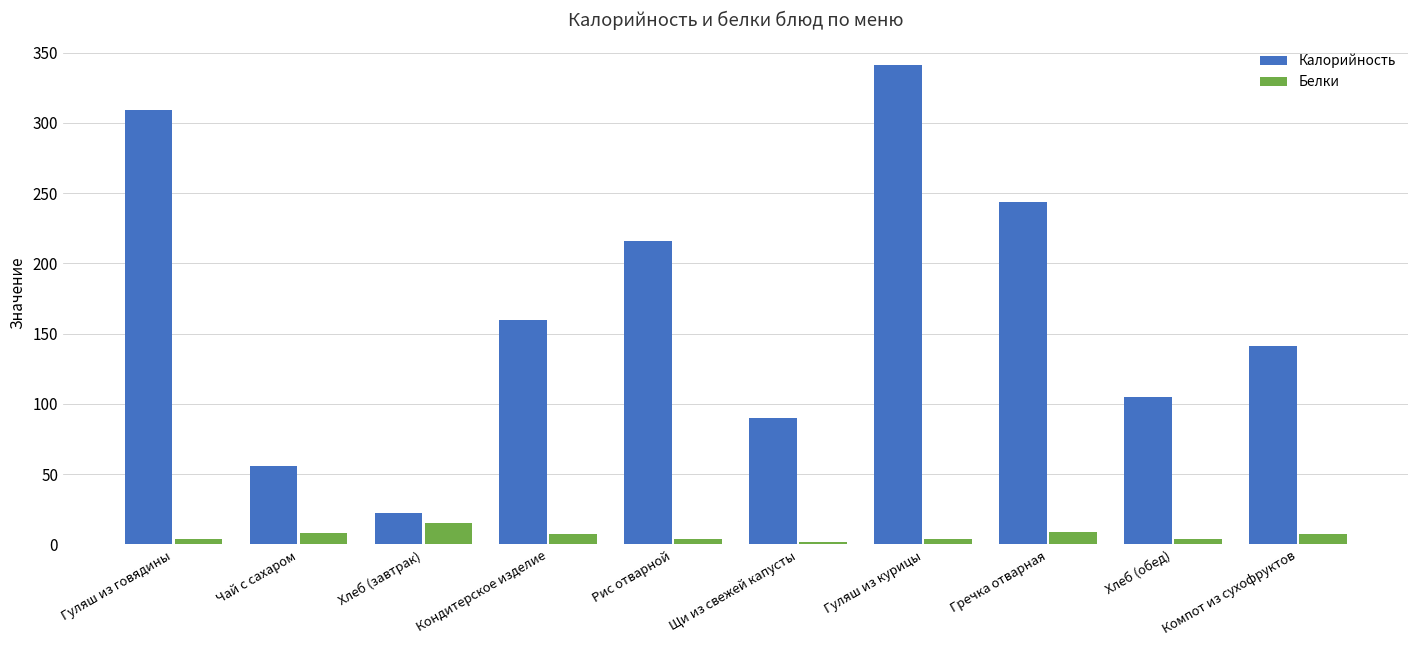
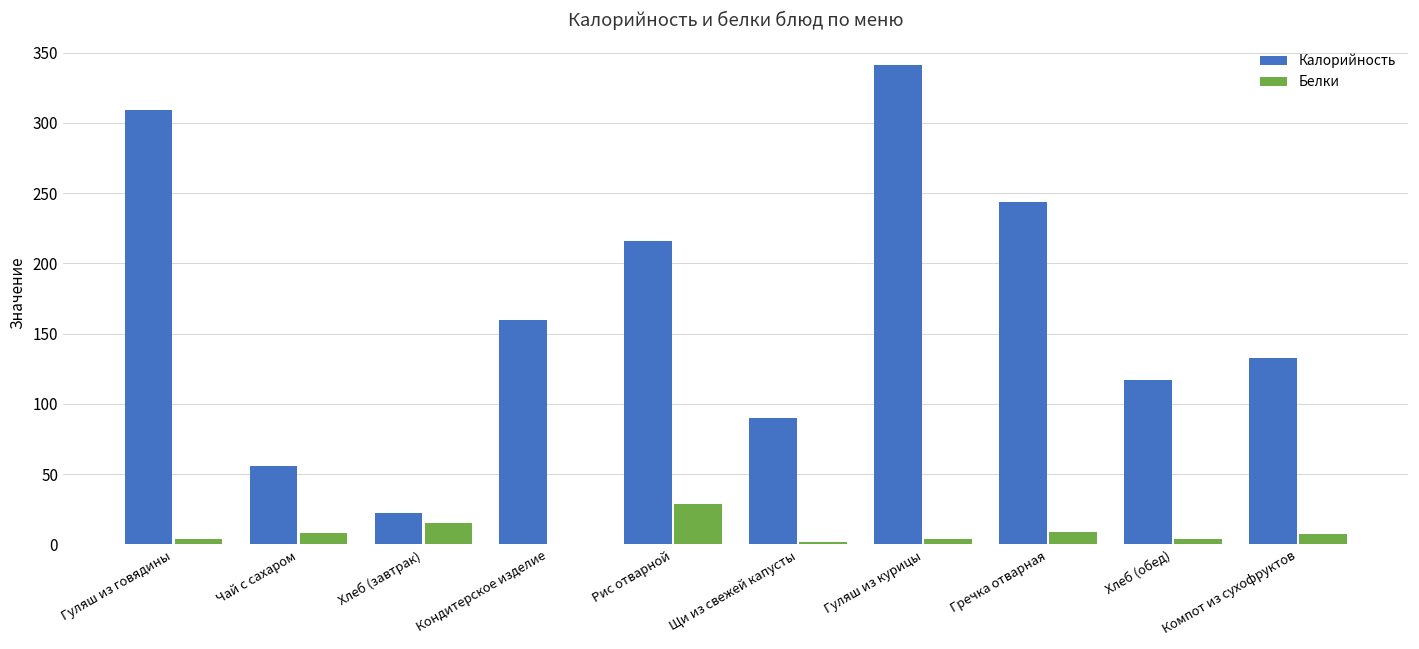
Белки, Кондитерское изделие: 7 -> 0
Белки, Рис отварной: 4 -> 28
Калорийность, Хлеб (обед): 105 -> 117
Калорийность, Компот из сухофруктов: 142 -> 133
